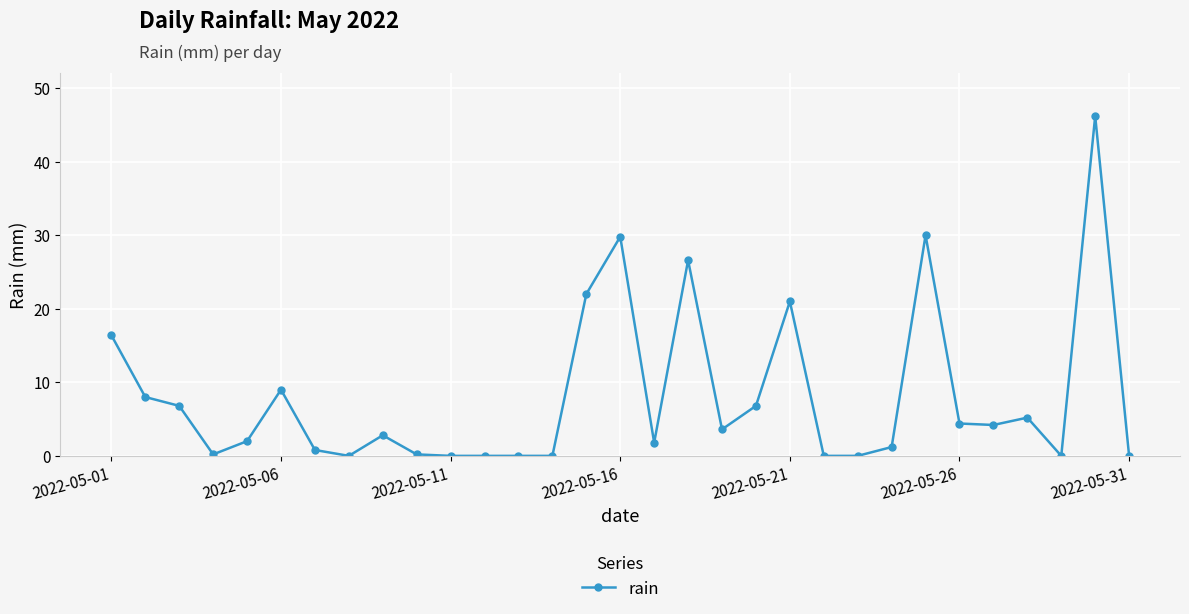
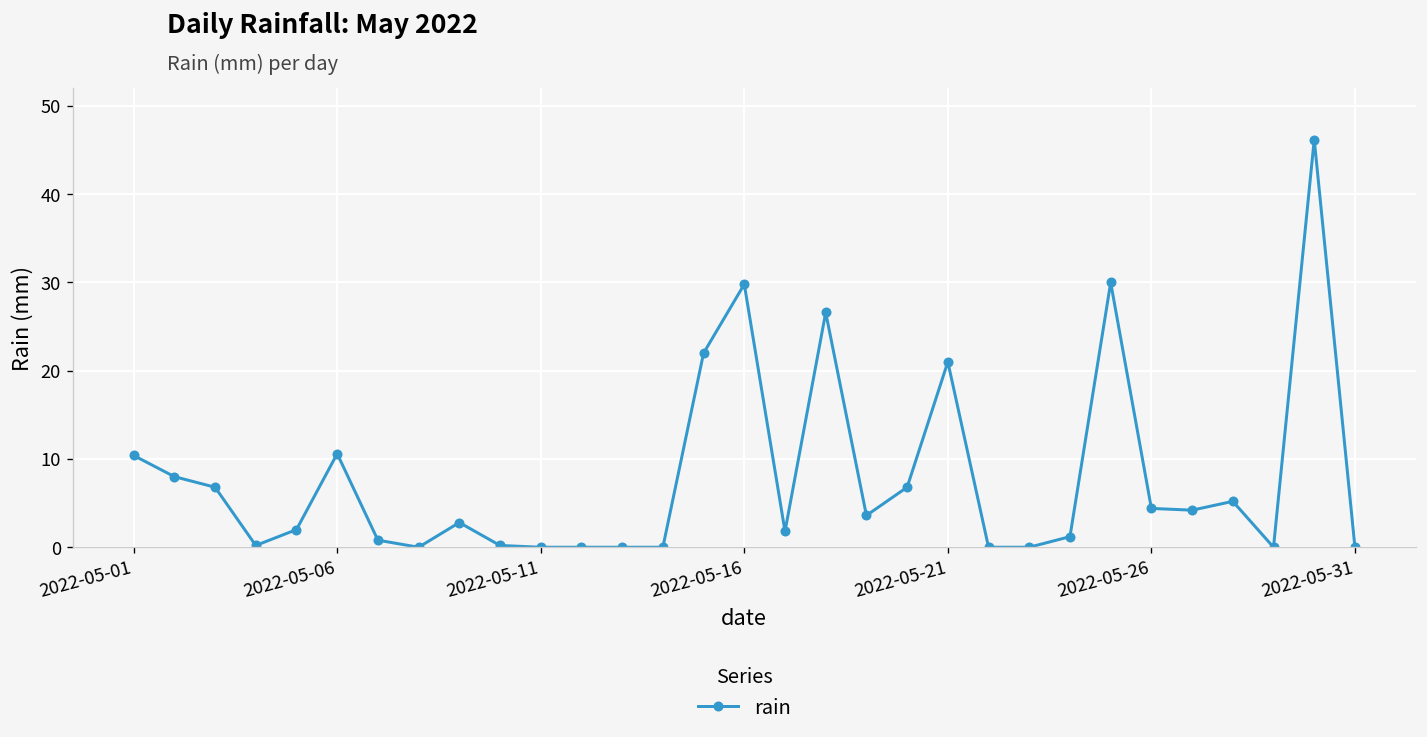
2022-05-01: 16 -> 10
2022-05-06: 9 -> 11
